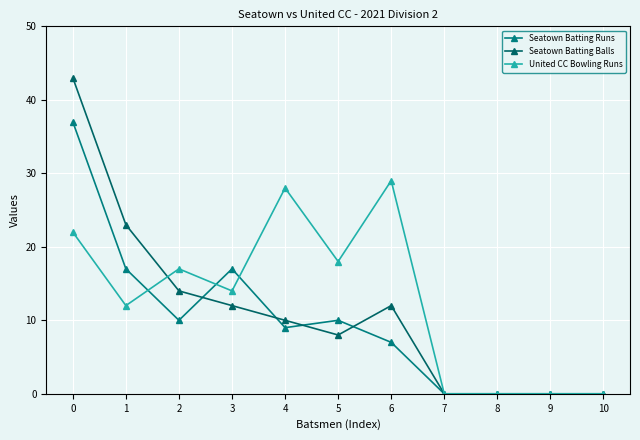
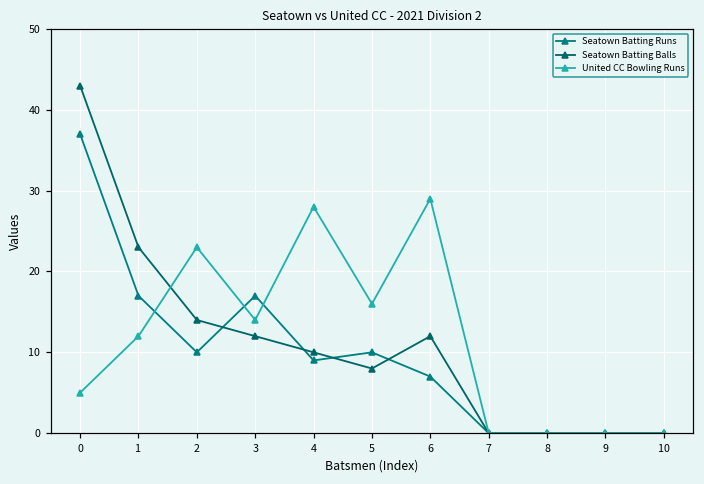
United CC Bowling Runs, 0: 22 -> 5
United CC Bowling Runs, 2: 17 -> 23
United CC Bowling Runs, 5: 18 -> 16
